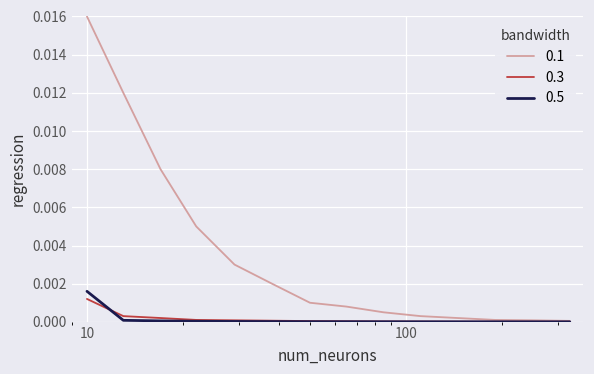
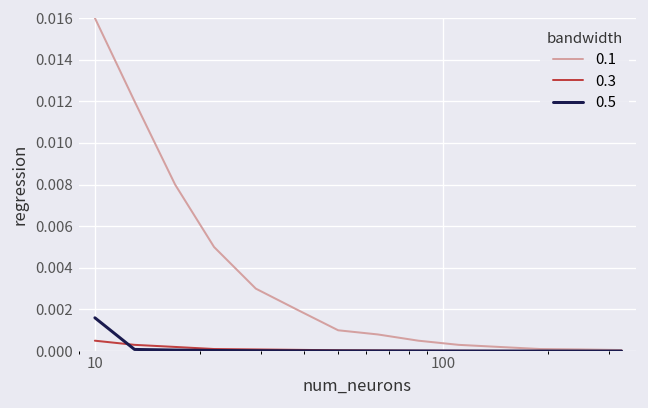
0.3, 10: 0.0012 -> 0.0005
